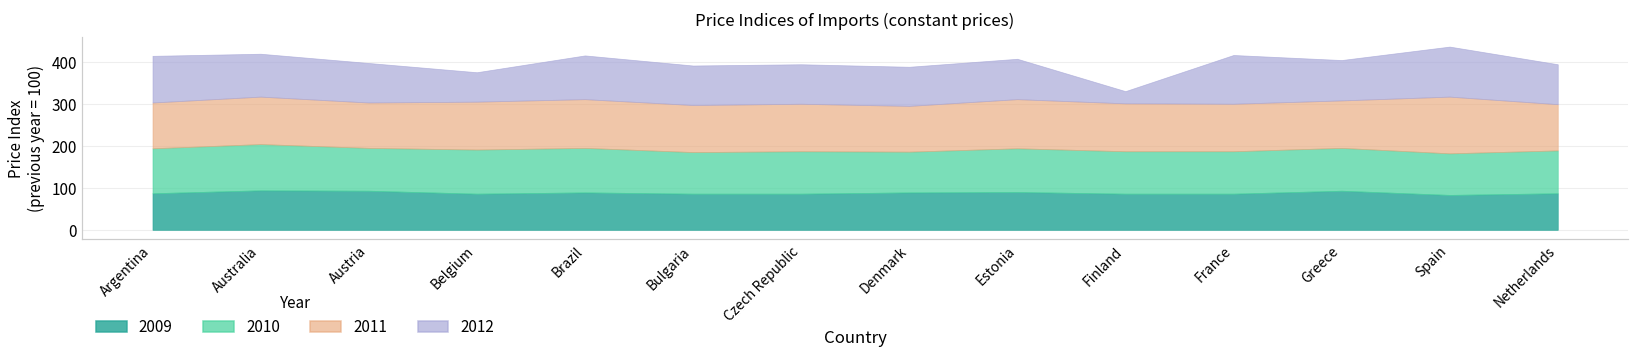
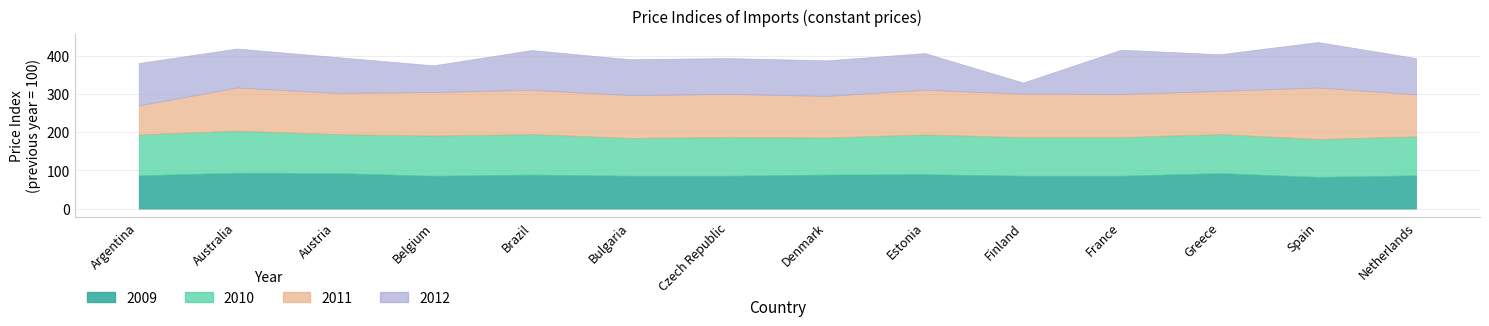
2011, Argentina: 110 -> 80
